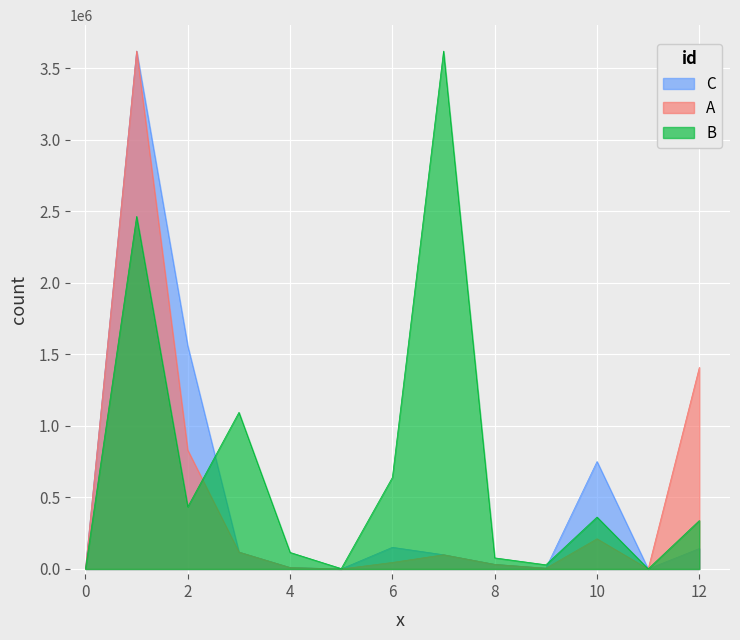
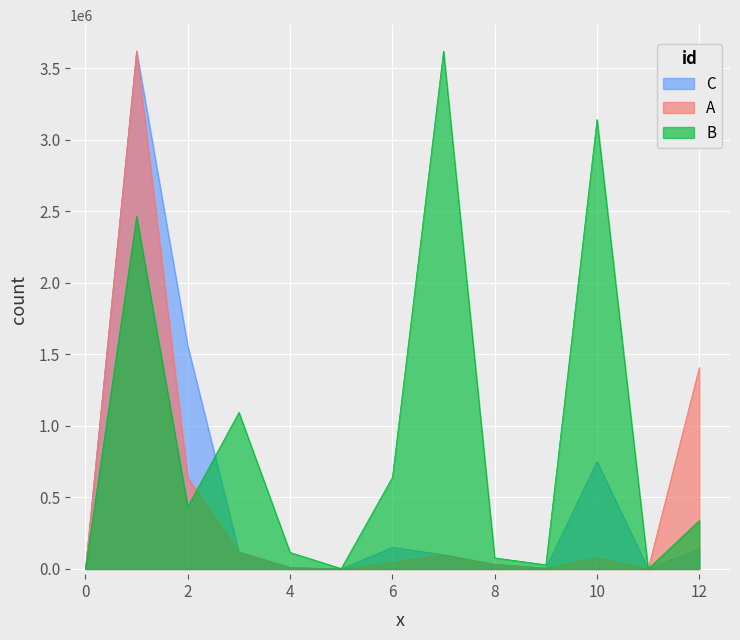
A, 2: 830000 -> 640000
A, 10: 210000 -> 80000
B, 10: 360000 -> 3140000
